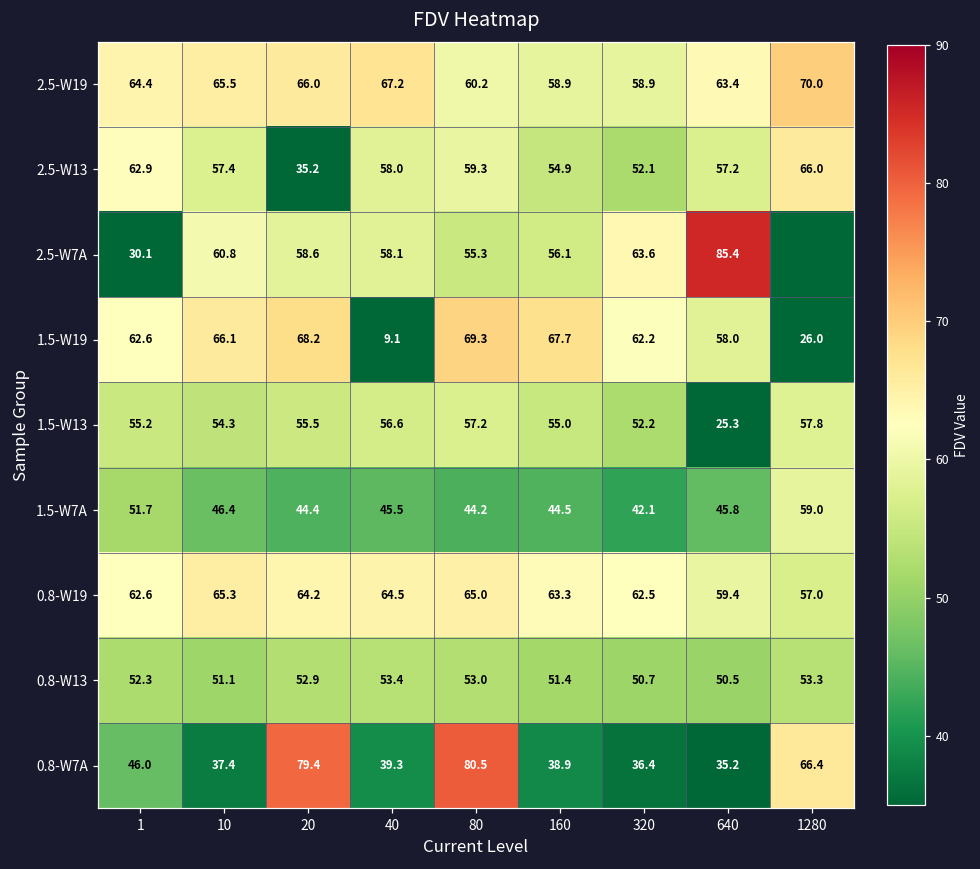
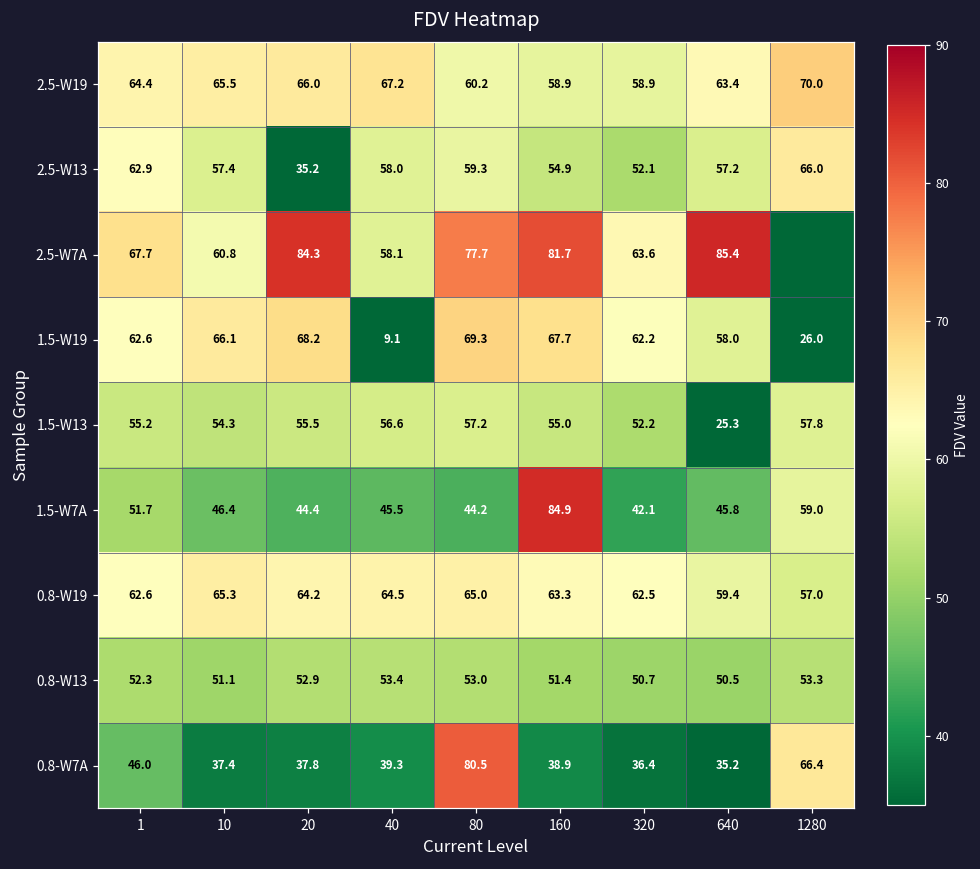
2.5-W7A, 1: 30.1 -> 67.7
2.5-W7A, 20: 58.6 -> 84.3
2.5-W7A, 80: 55.3 -> 77.7
2.5-W7A, 160: 56.1 -> 81.7
1.5-W7A, 160: 44.5 -> 84.9
0.8-W7A, 20: 79.4 -> 37.8
